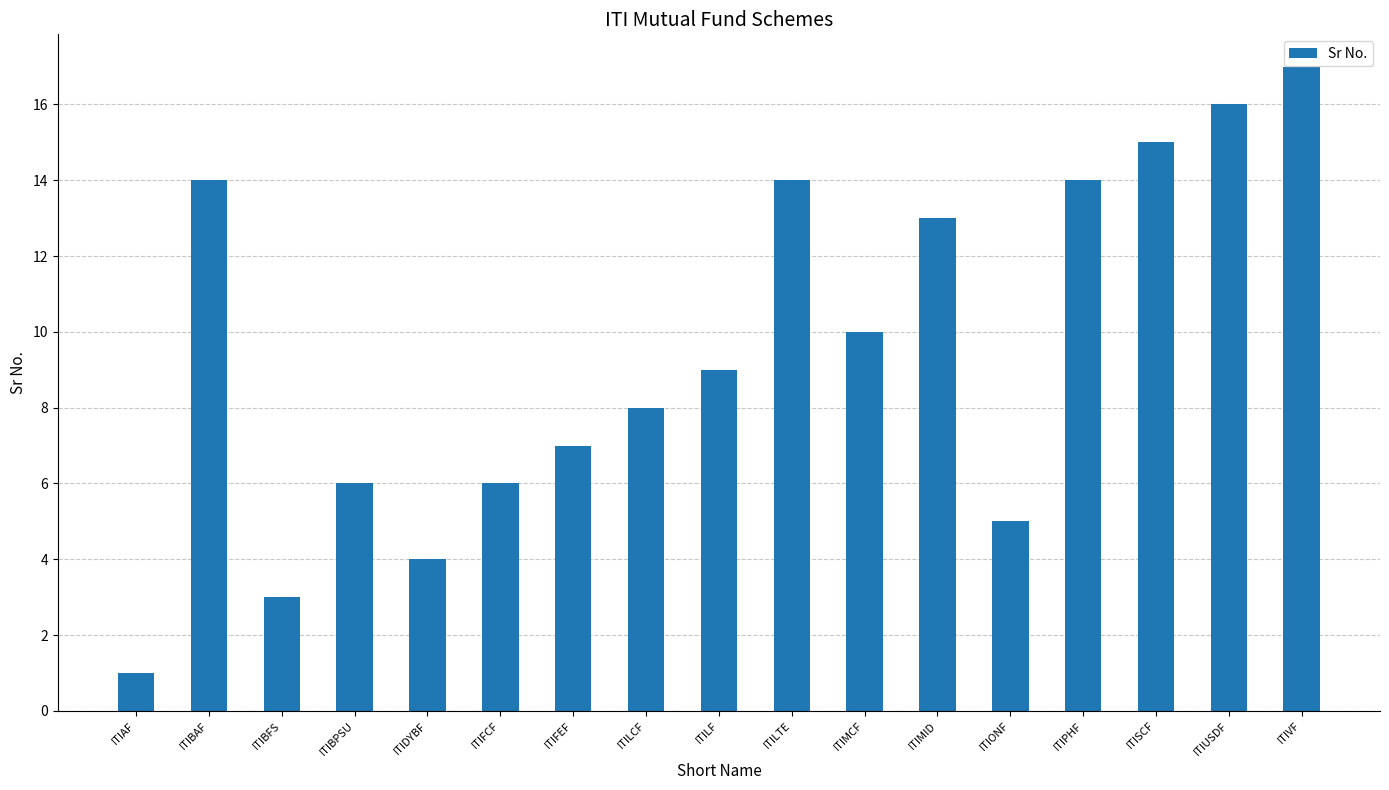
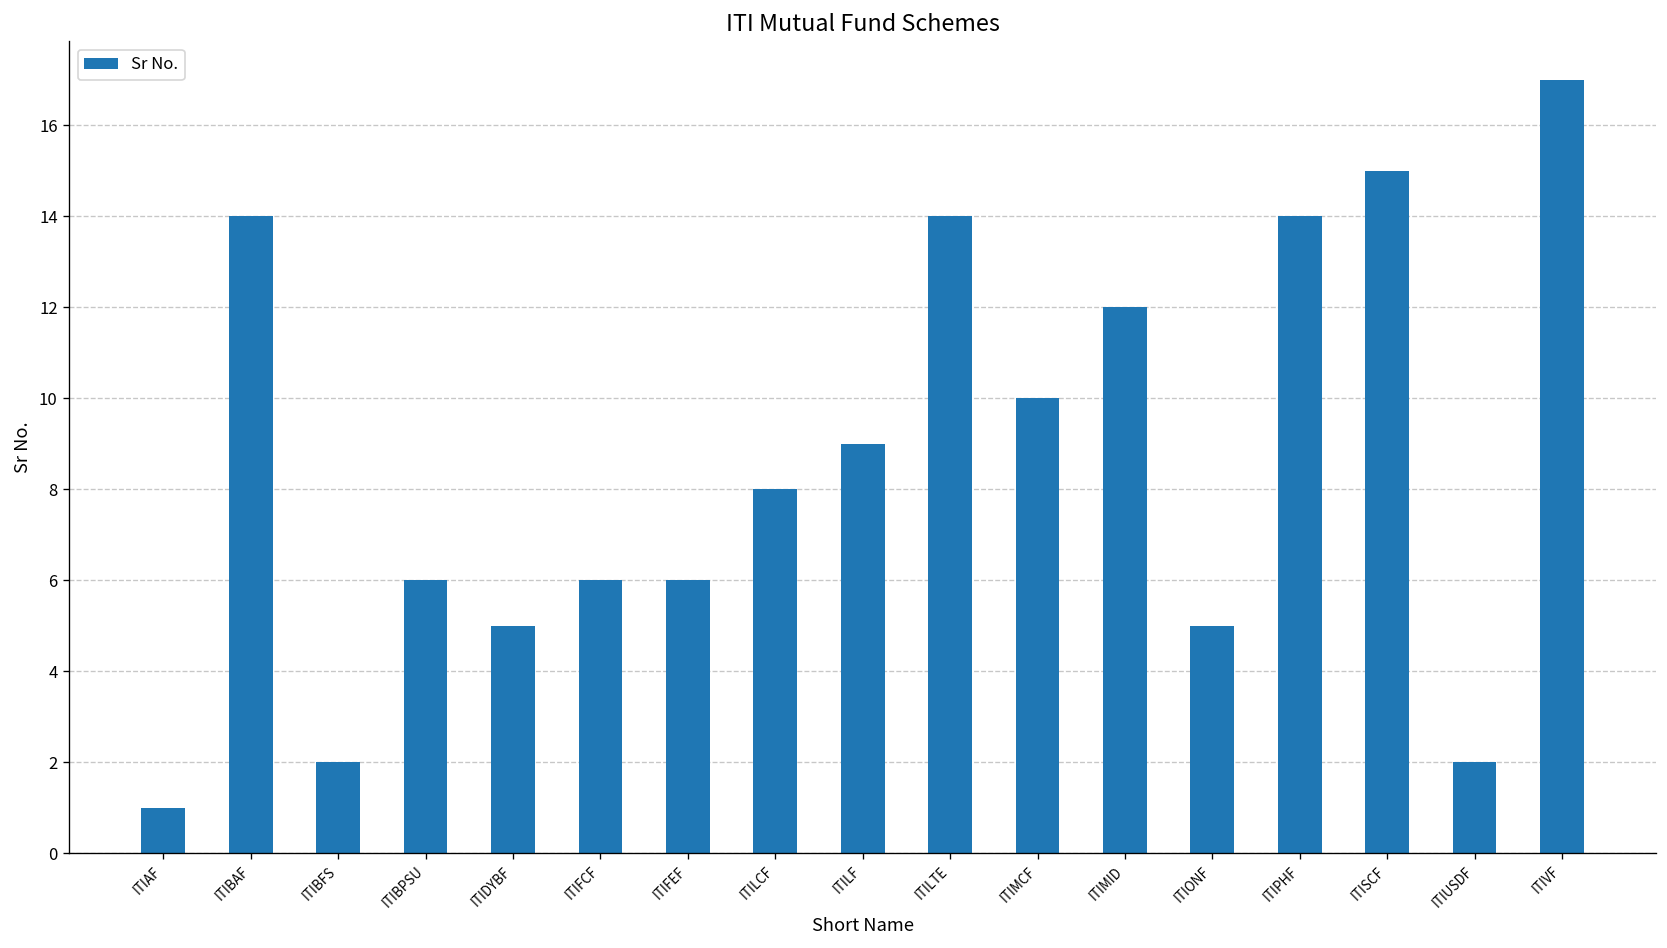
ITIBFS: 3 -> 2
ITIDYBF: 4 -> 5
ITIFEF: 7 -> 6
ITIMID: 13 -> 12
ITIUSDF: 16 -> 2
